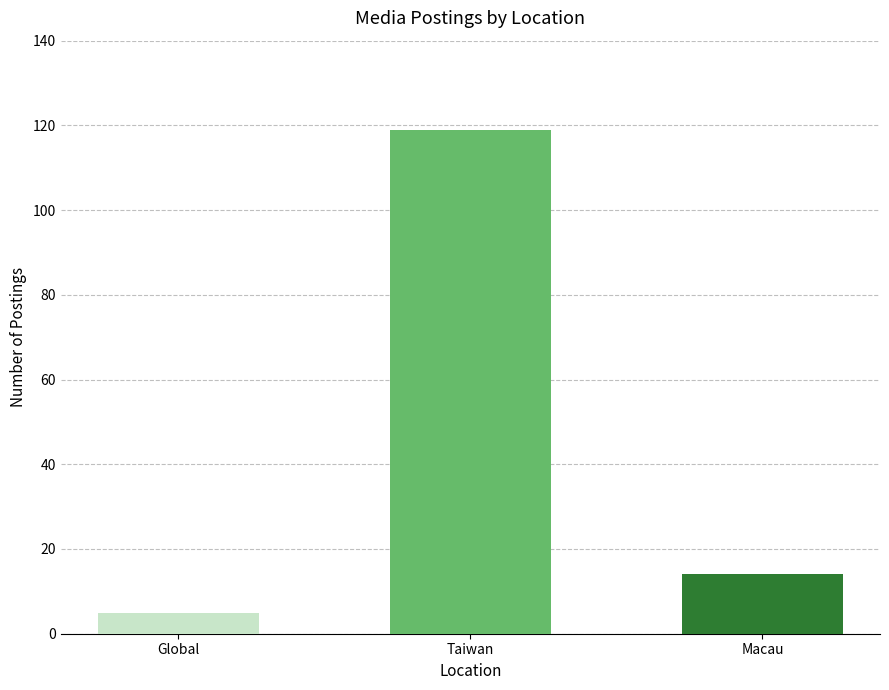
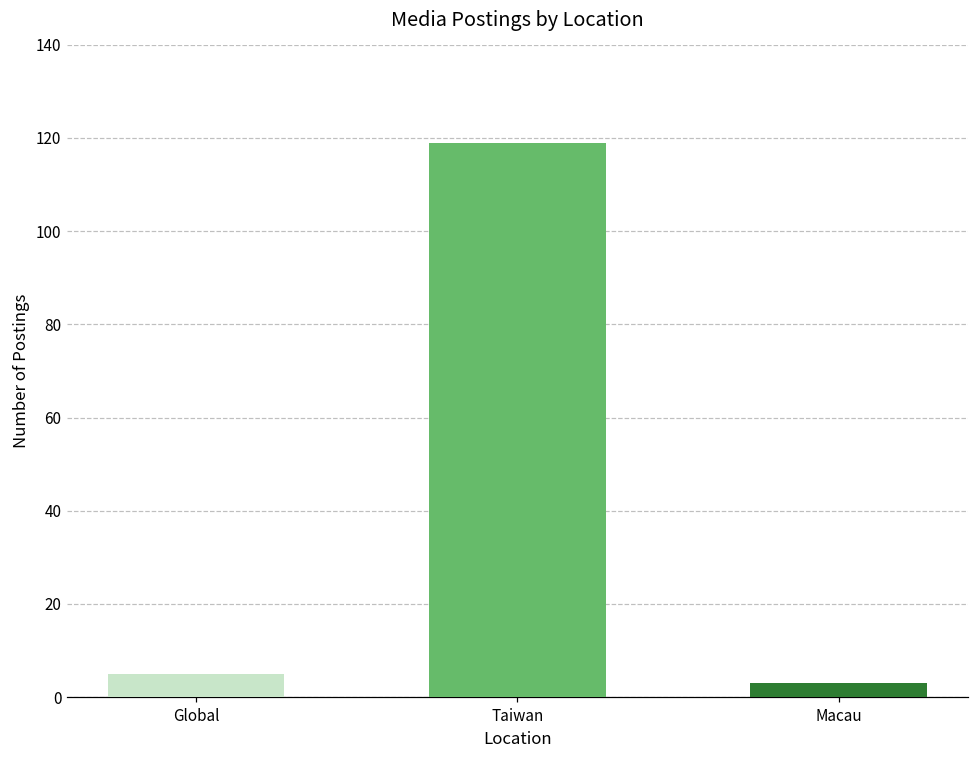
Macau: 14 -> 3
